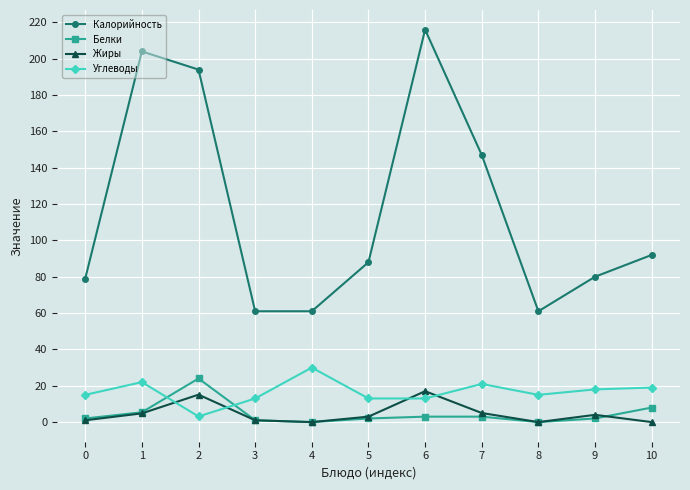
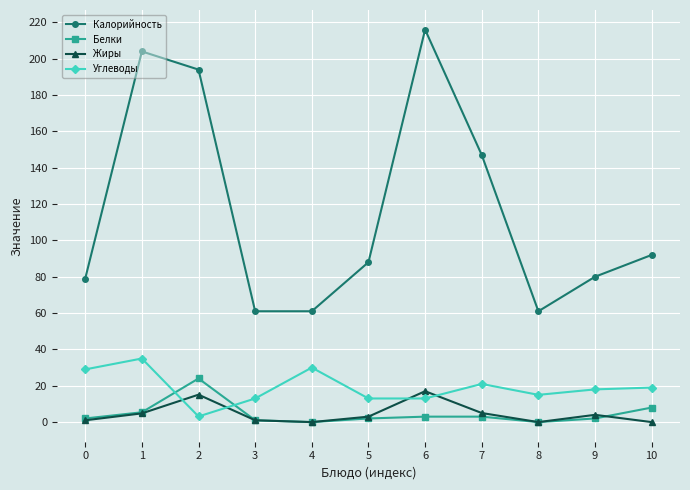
Углеводы, 0: 15 -> 29
Углеводы, 1: 22 -> 35
